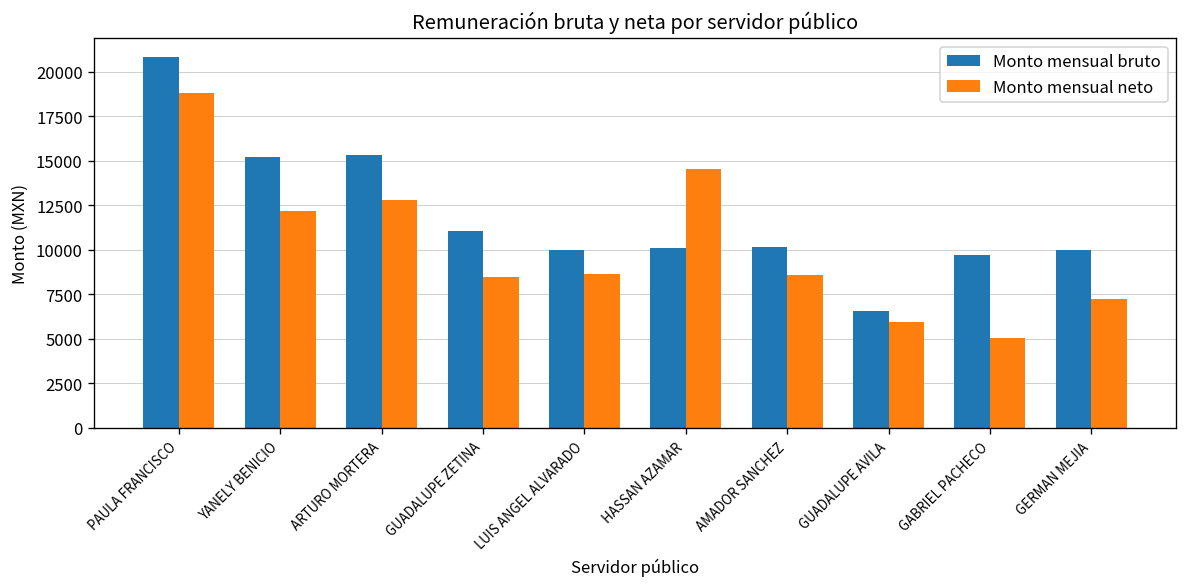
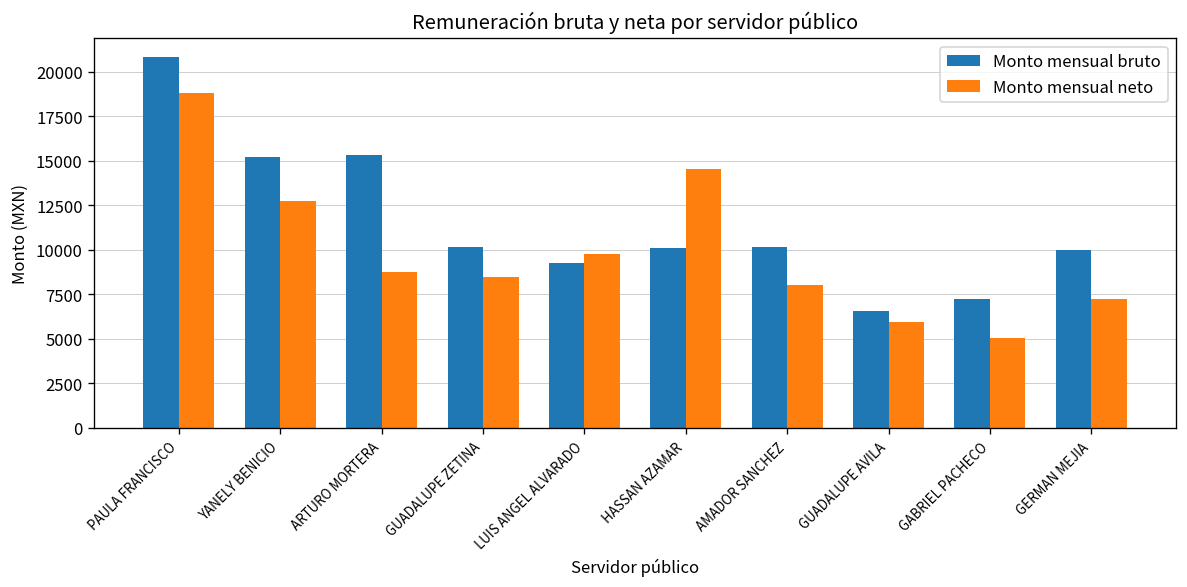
Monto mensual neto, YANELY BENICIO: 12200 -> 12700
Monto mensual neto, ARTURO MORTERA: 12800 -> 8800
Monto mensual bruto, GUADALUPE ZETINA: 11000 -> 10100
Monto mensual bruto, LUIS ANGEL ALVARADO: 10000 -> 9300
Monto mensual neto, LUIS ANGEL ALVARADO: 8700 -> 9800
Monto mensual neto, AMADOR SANCHEZ: 8600 -> 8000
Monto mensual bruto, GABRIEL PACHECO: 9700 -> 7200
